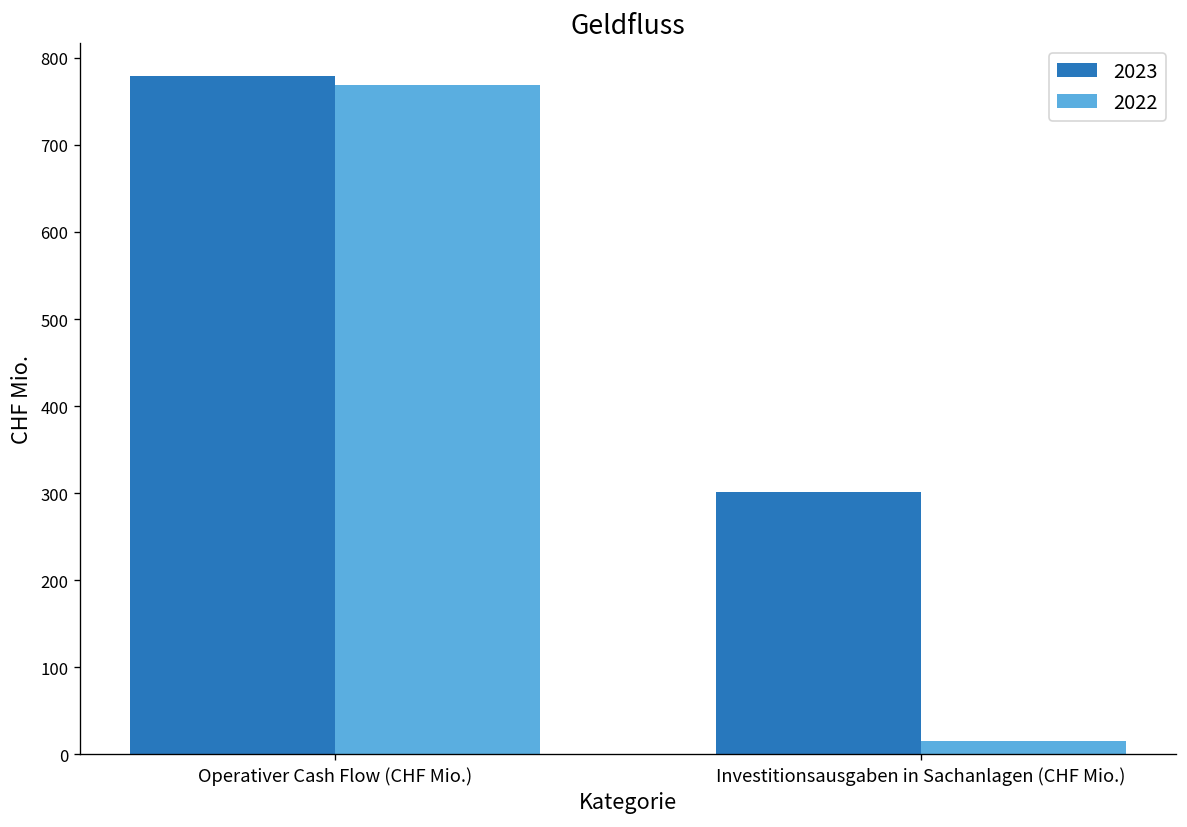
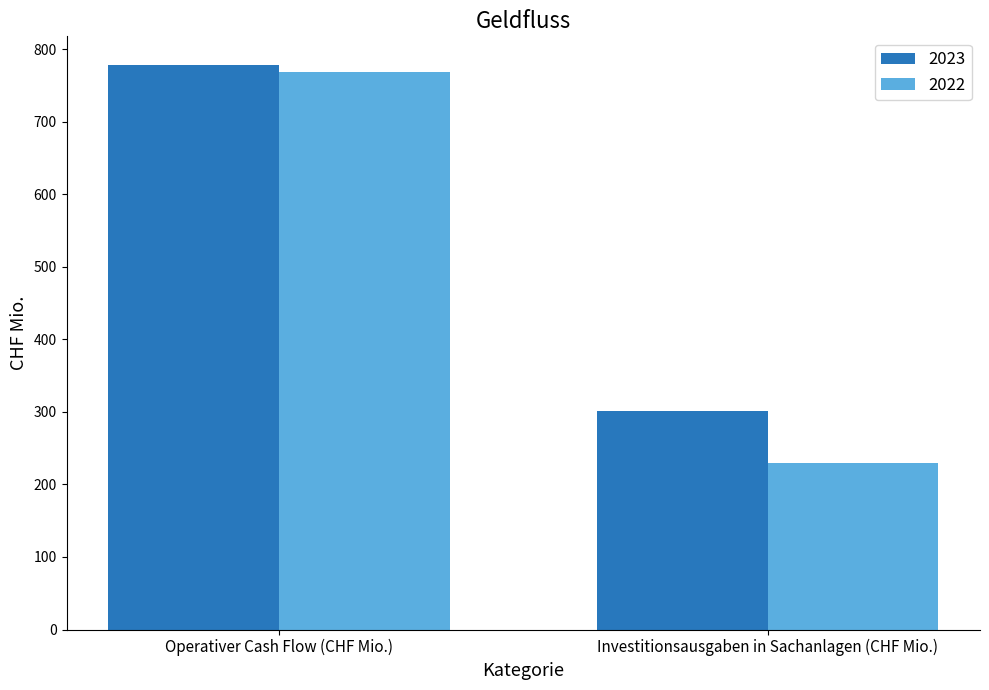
2022, Investitionsausgaben in Sachanlagen (CHF Mio.): 20 -> 230
